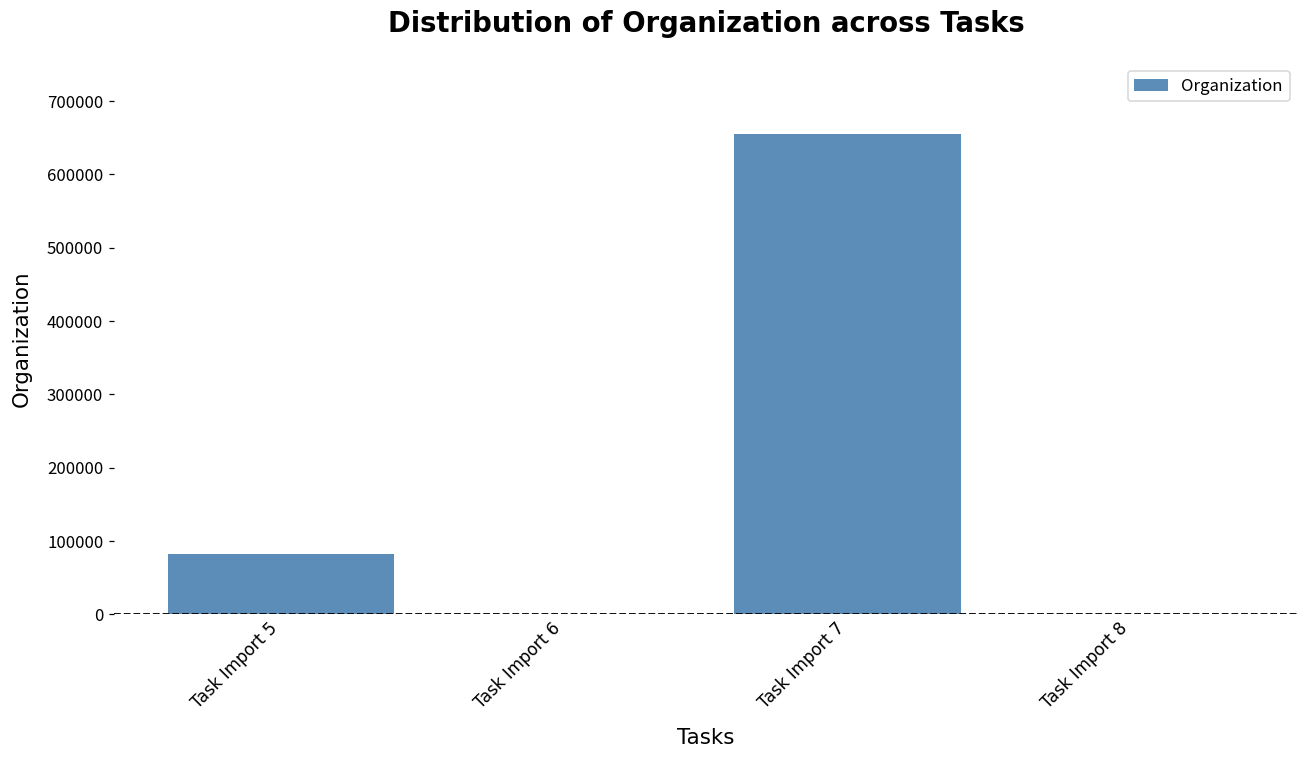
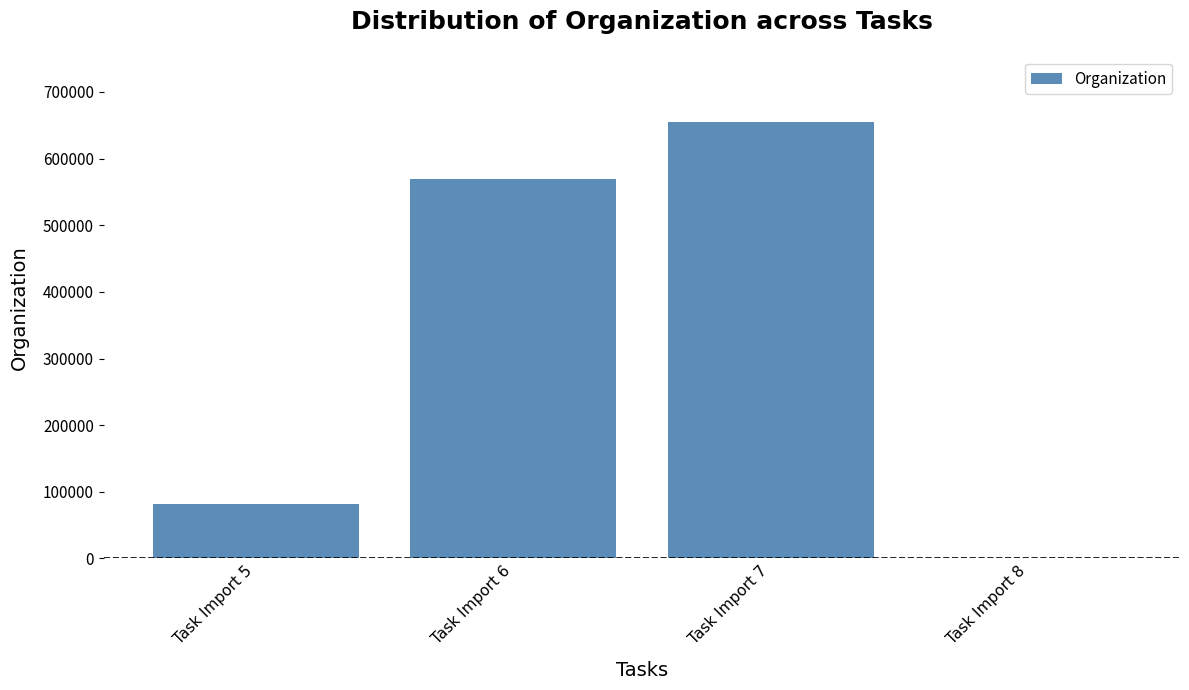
Task Import 6: 0 -> 570000
